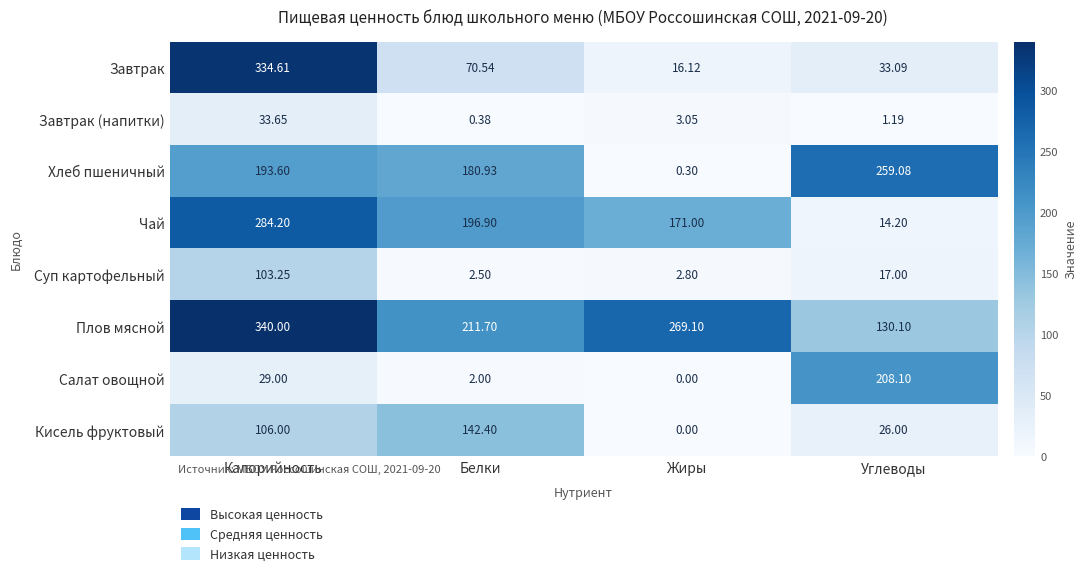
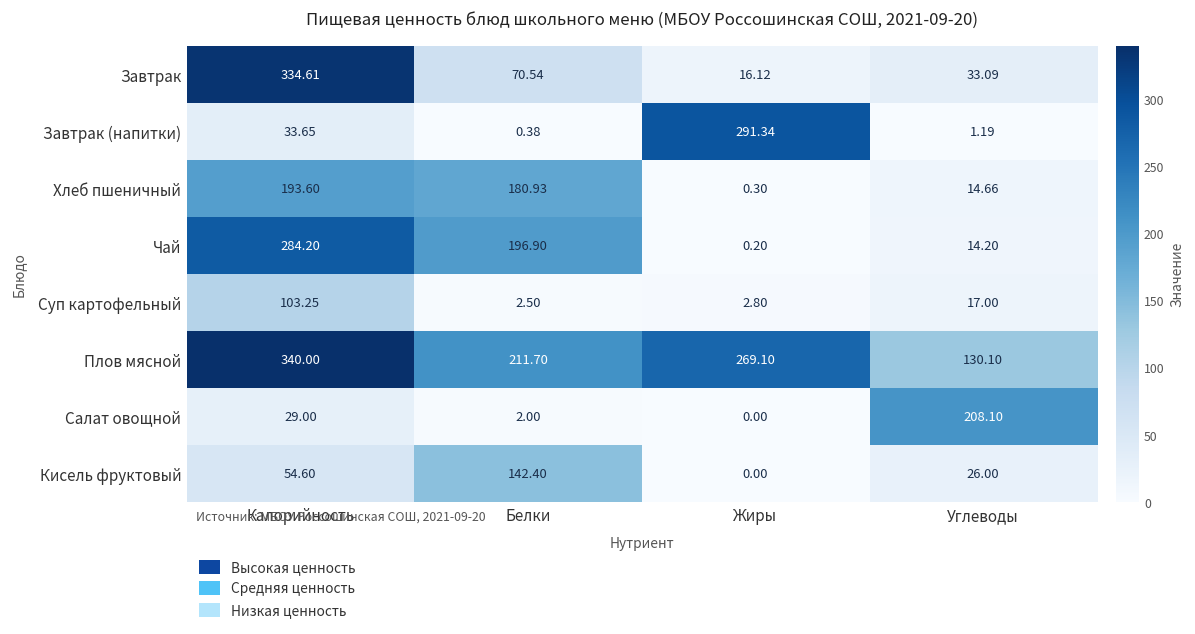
Завтрак (напитки), Жиры: 3.05 -> 291.34
Хлеб пшеничный, Углеводы: 259.08 -> 14.66
Чай, Жиры: 171.00 -> 0.20
Кисель фруктовый, Калорийность: 106.00 -> 54.60
